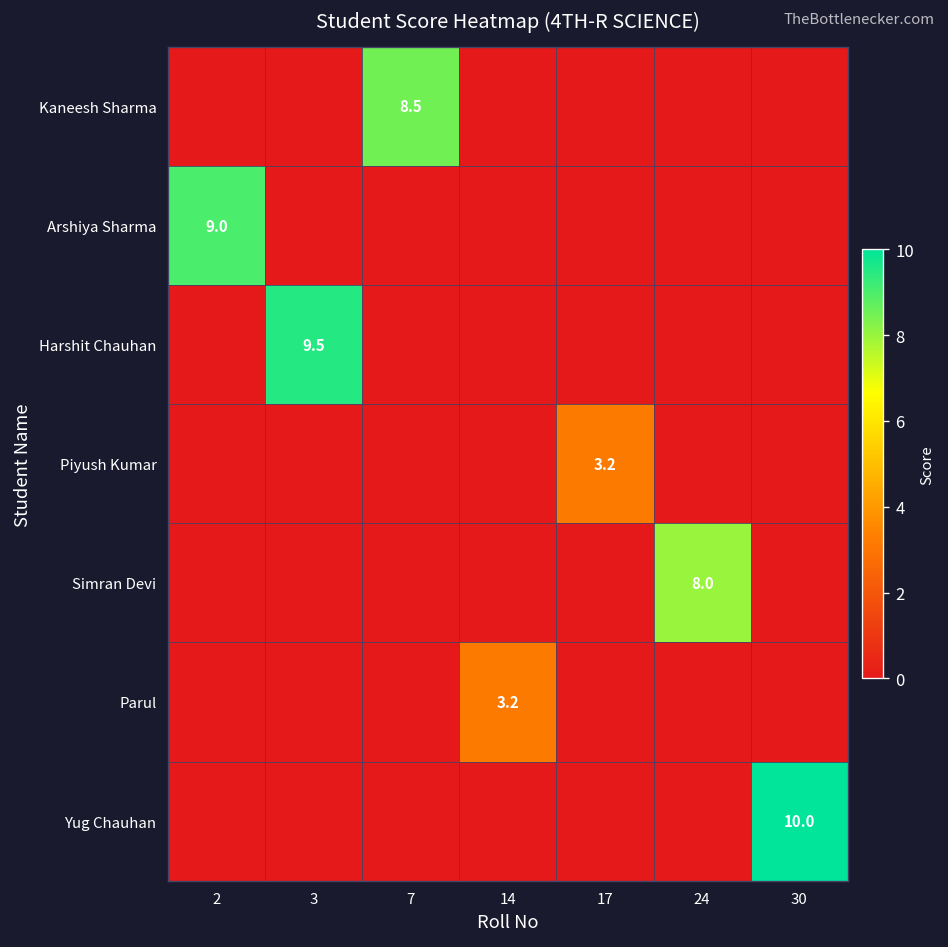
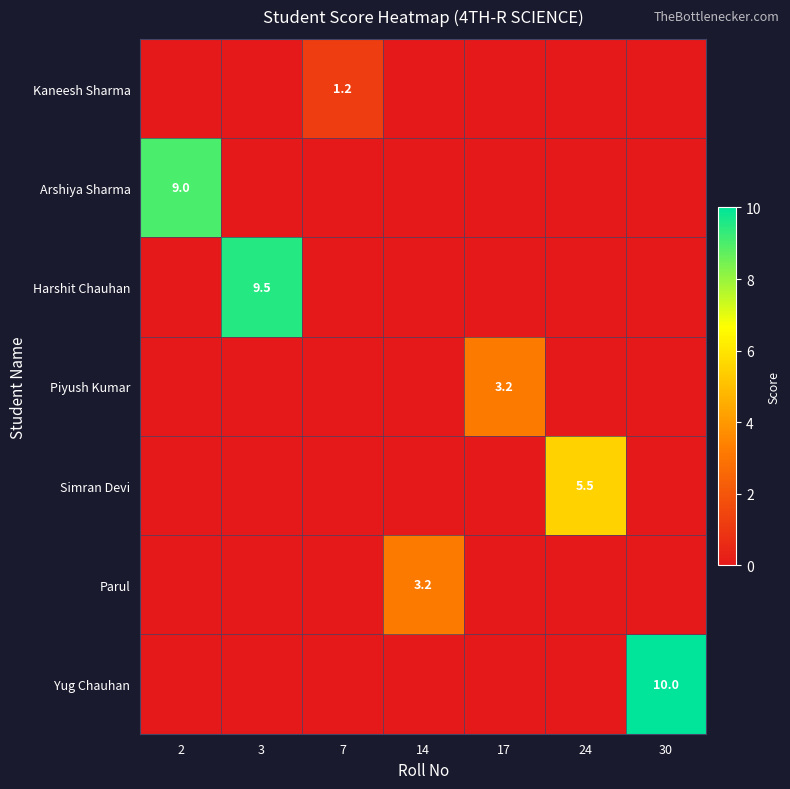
Kaneesh Sharma, 7: 8.5 -> 1.2
Simran Devi, 24: 8.0 -> 5.5
